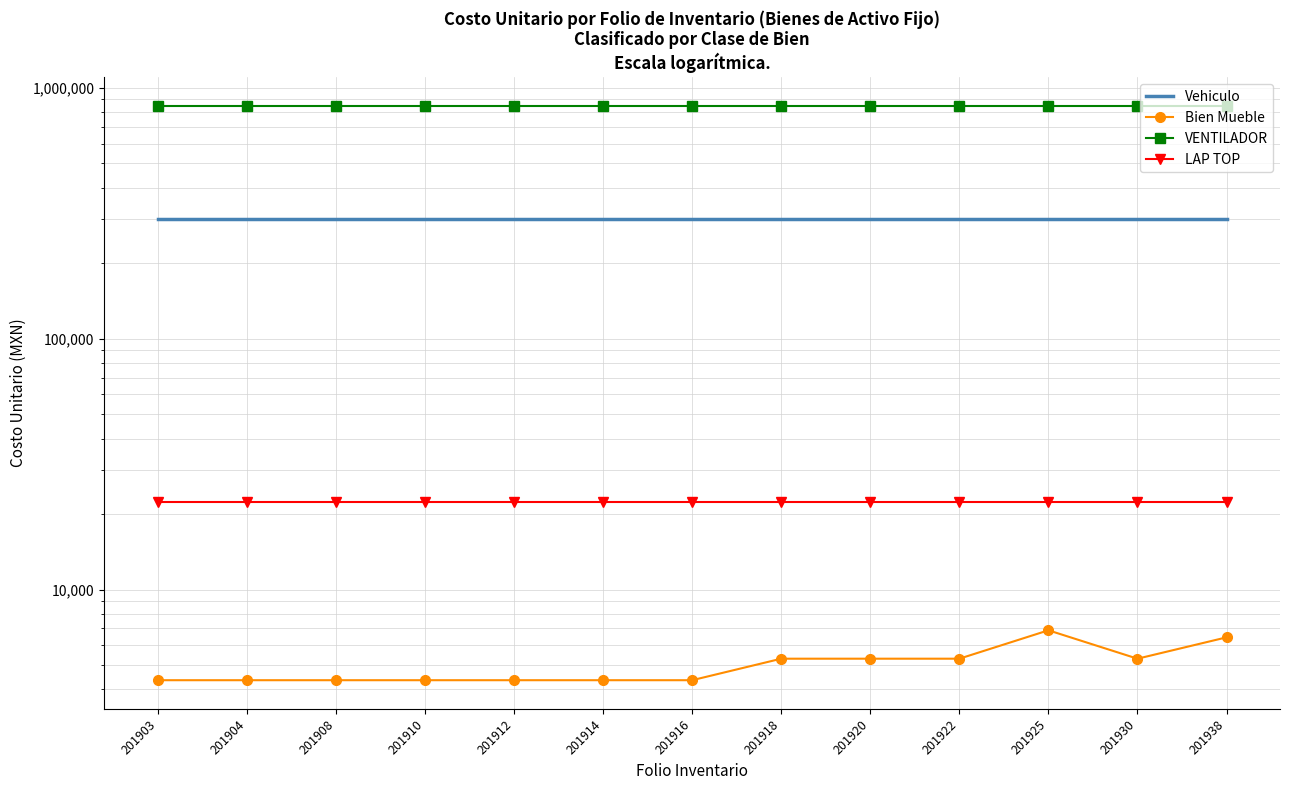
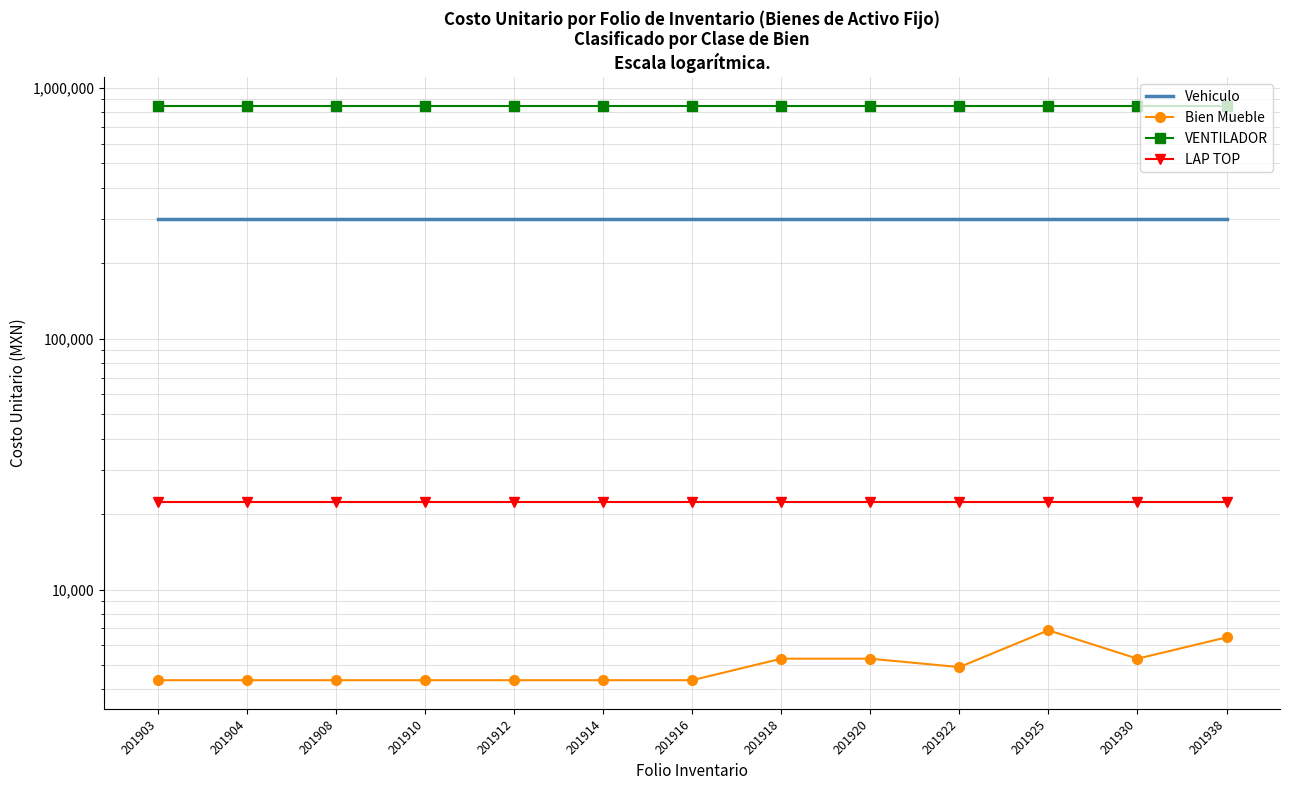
Bien Mueble, 201922: 5,300 -> 4,900
